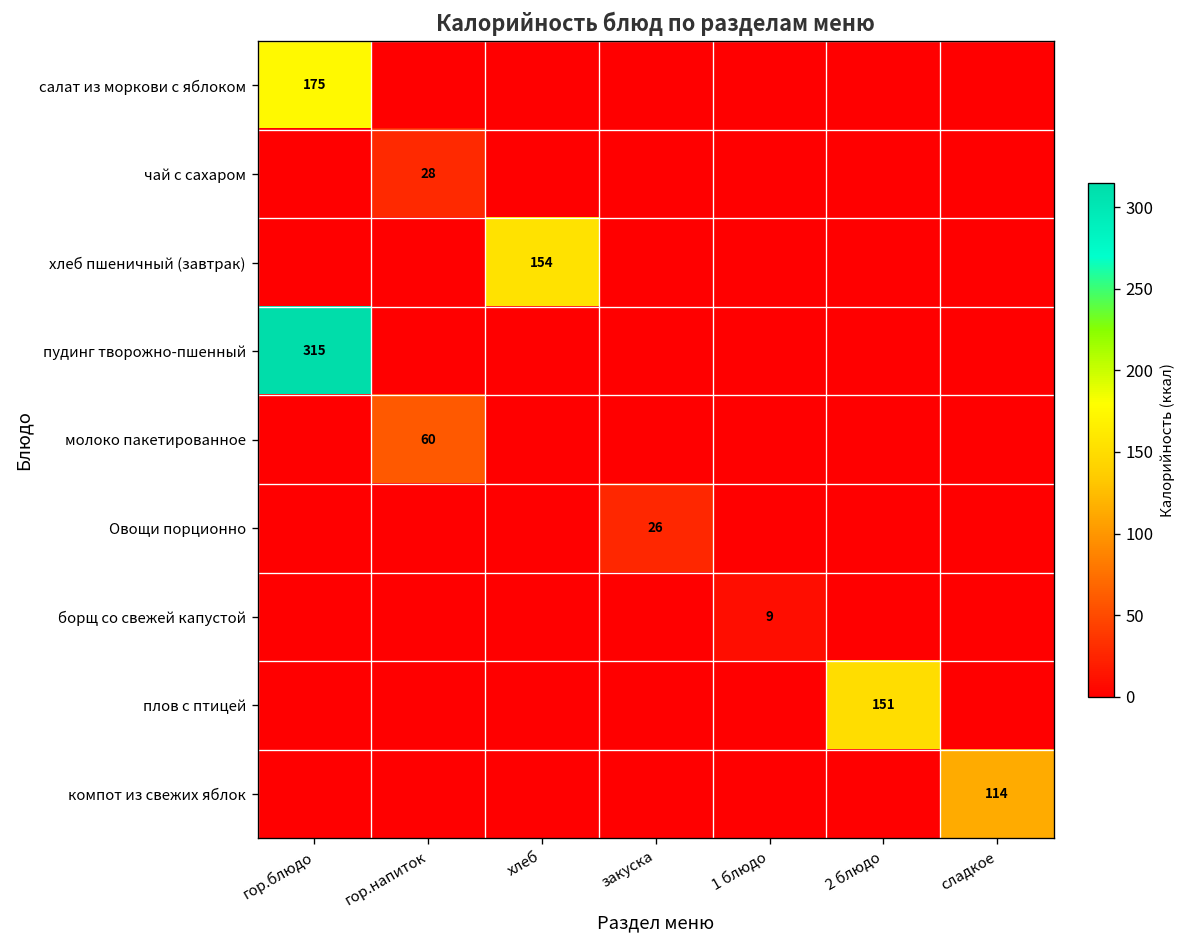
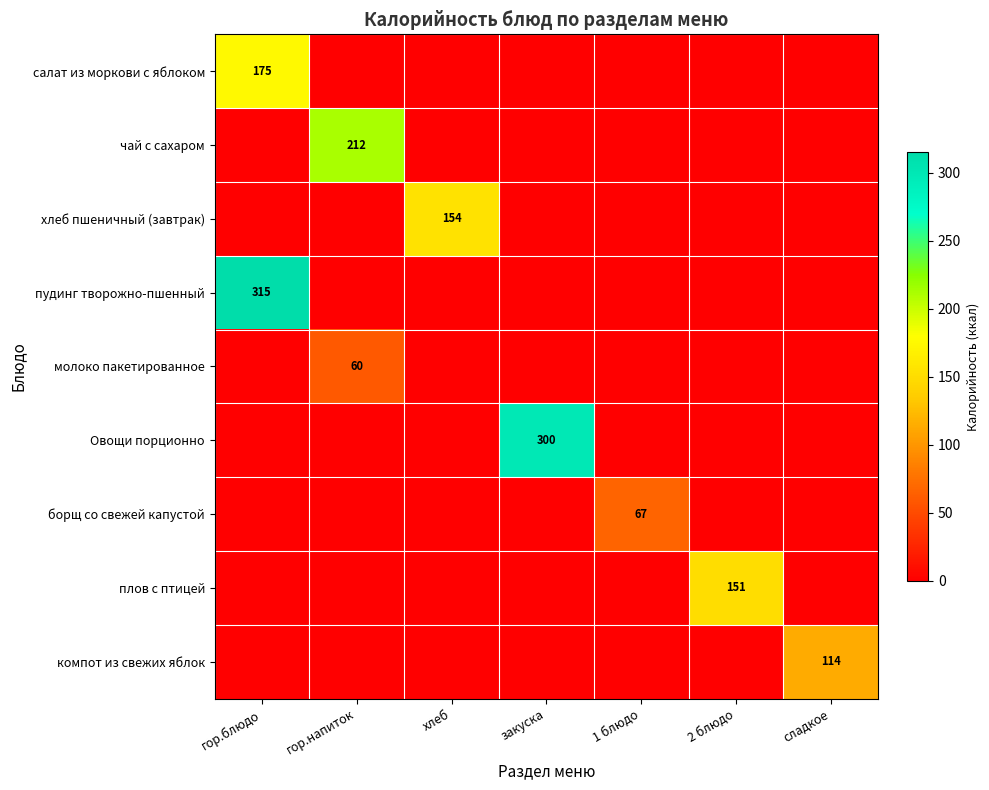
чай с сахаром, гор.напиток: 28 -> 212
Овощи порционно, закуска: 26 -> 300
борщ со свежей капустой, 1 блюдо: 9 -> 67
